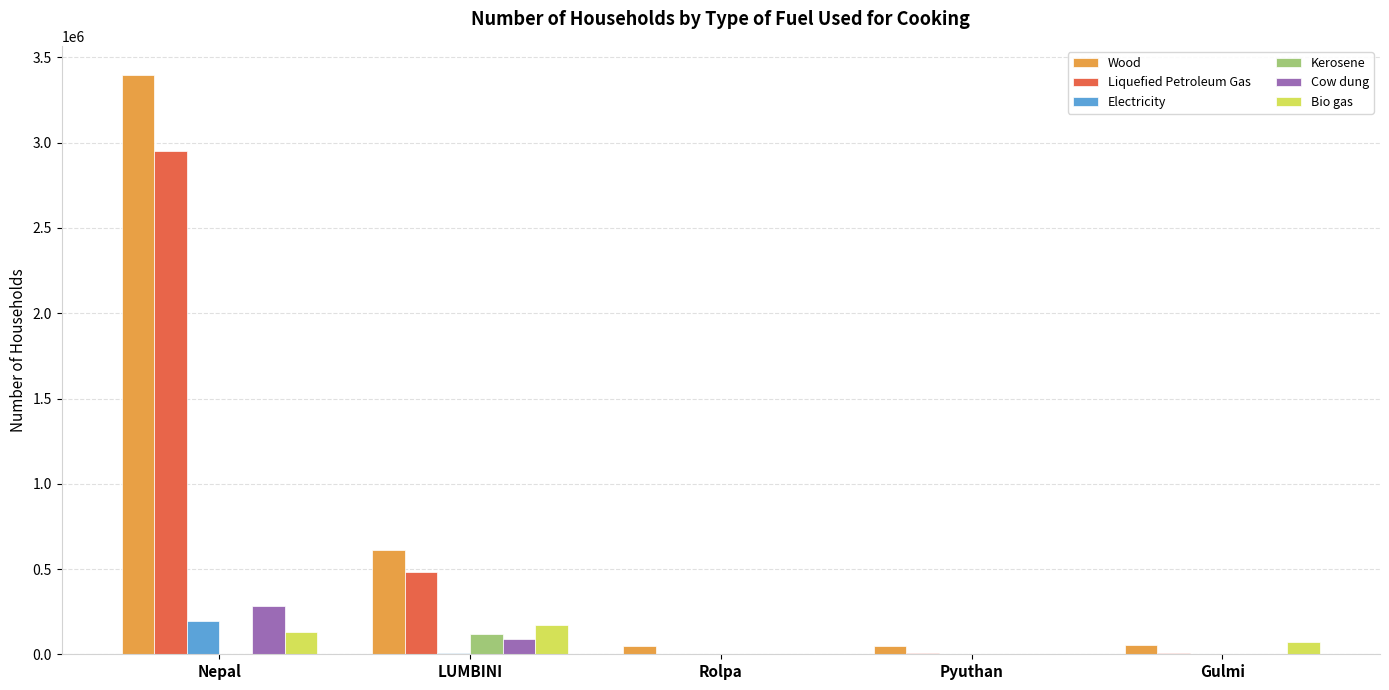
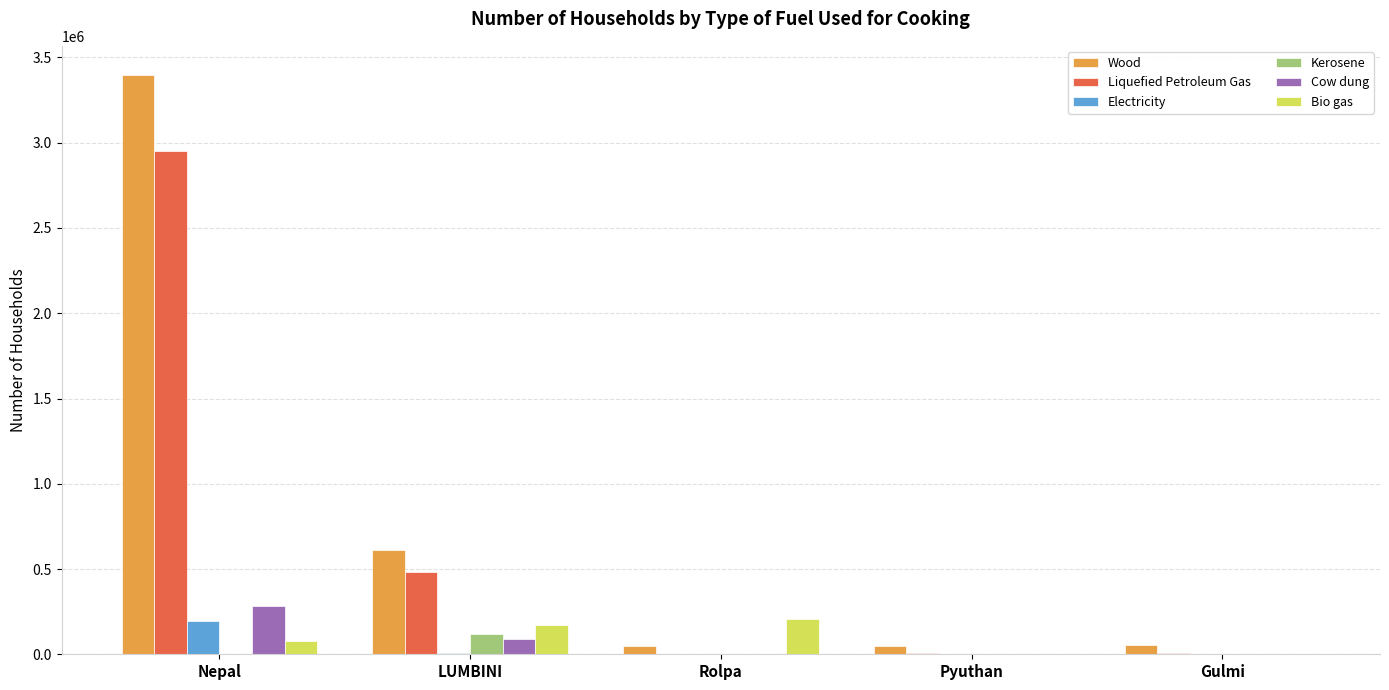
Bio gas, Nepal: 130000 -> 80000
Bio gas, Rolpa: 0 -> 200000
Bio gas, Gulmi: 70000 -> 0
